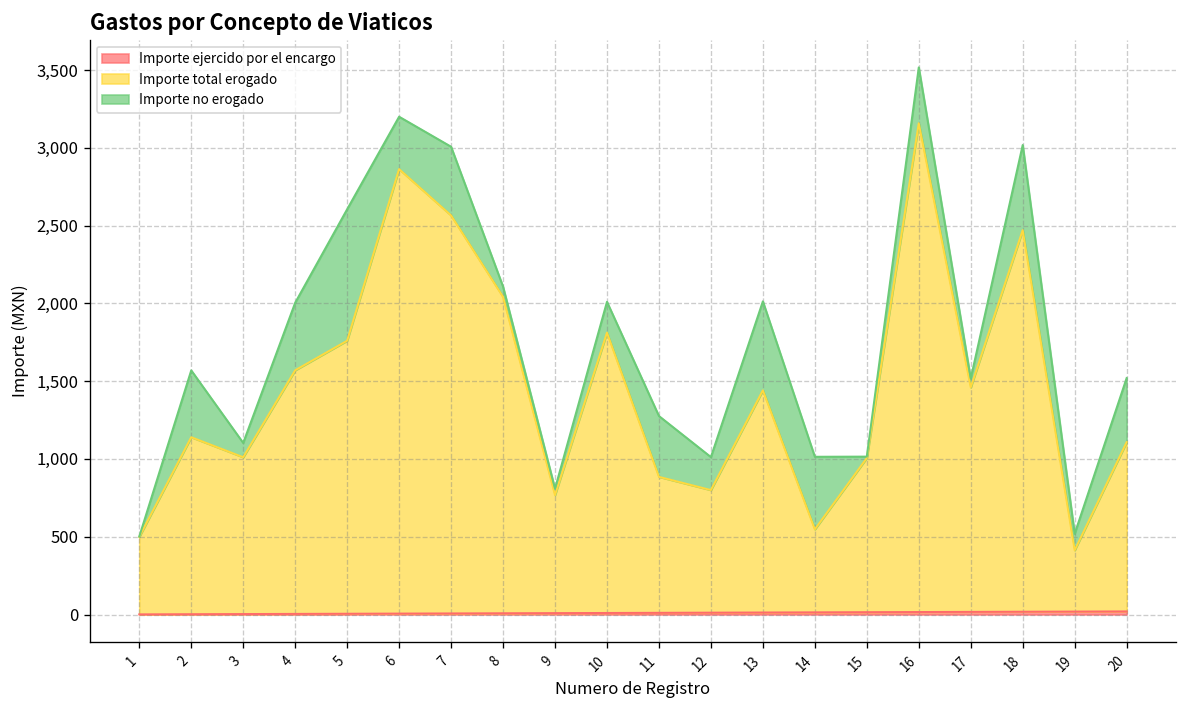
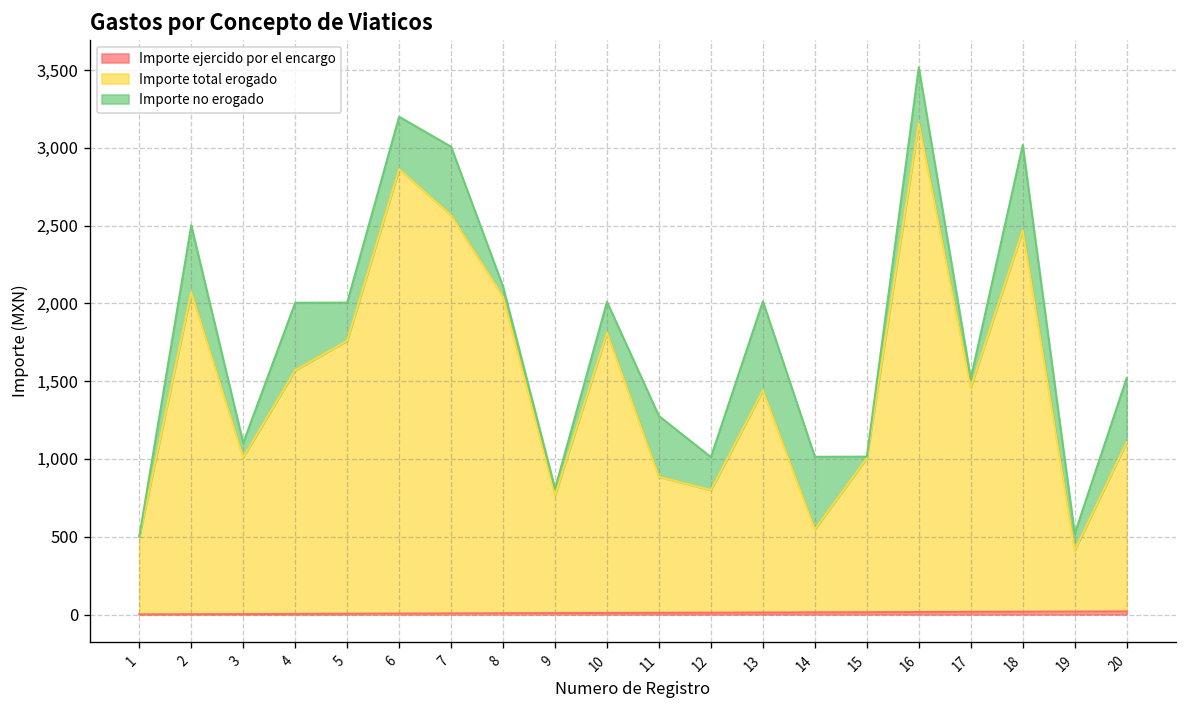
Importe total erogado, 2: 1,140 -> 2,070
Importe no erogado, 5: 840 -> 250
